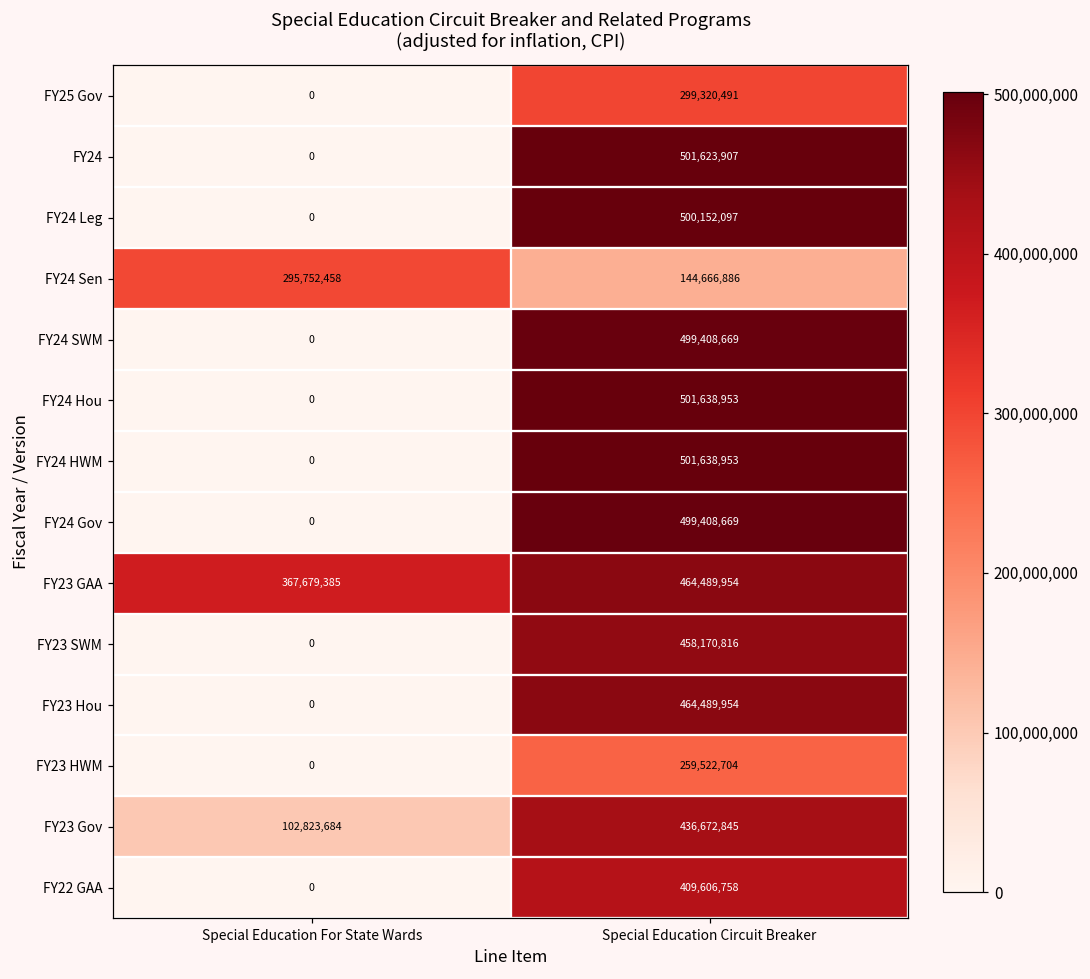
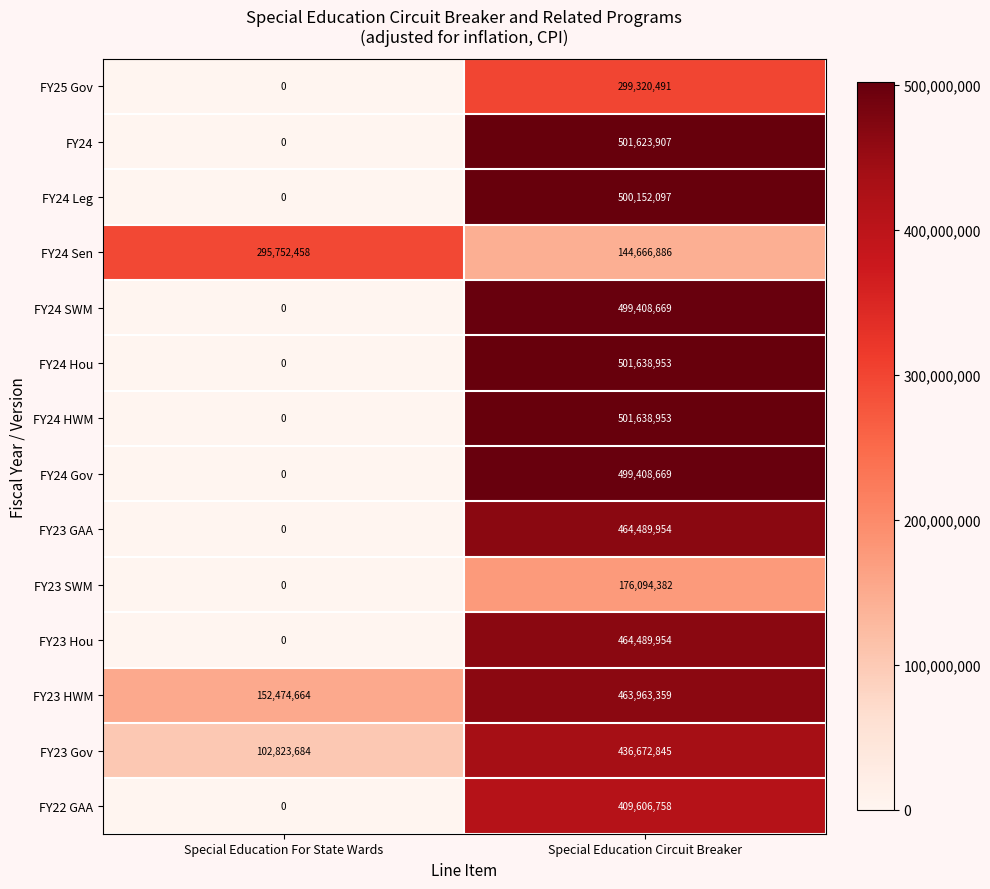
FY23 GAA, Special Education For State Wards: 367,679,385 -> 0
FY23 SWM, Special Education Circuit Breaker: 458,170,816 -> 176,094,382
FY23 HWM, Special Education For State Wards: 0 -> 152,474,664
FY23 HWM, Special Education Circuit Breaker: 259,522,704 -> 463,963,359
